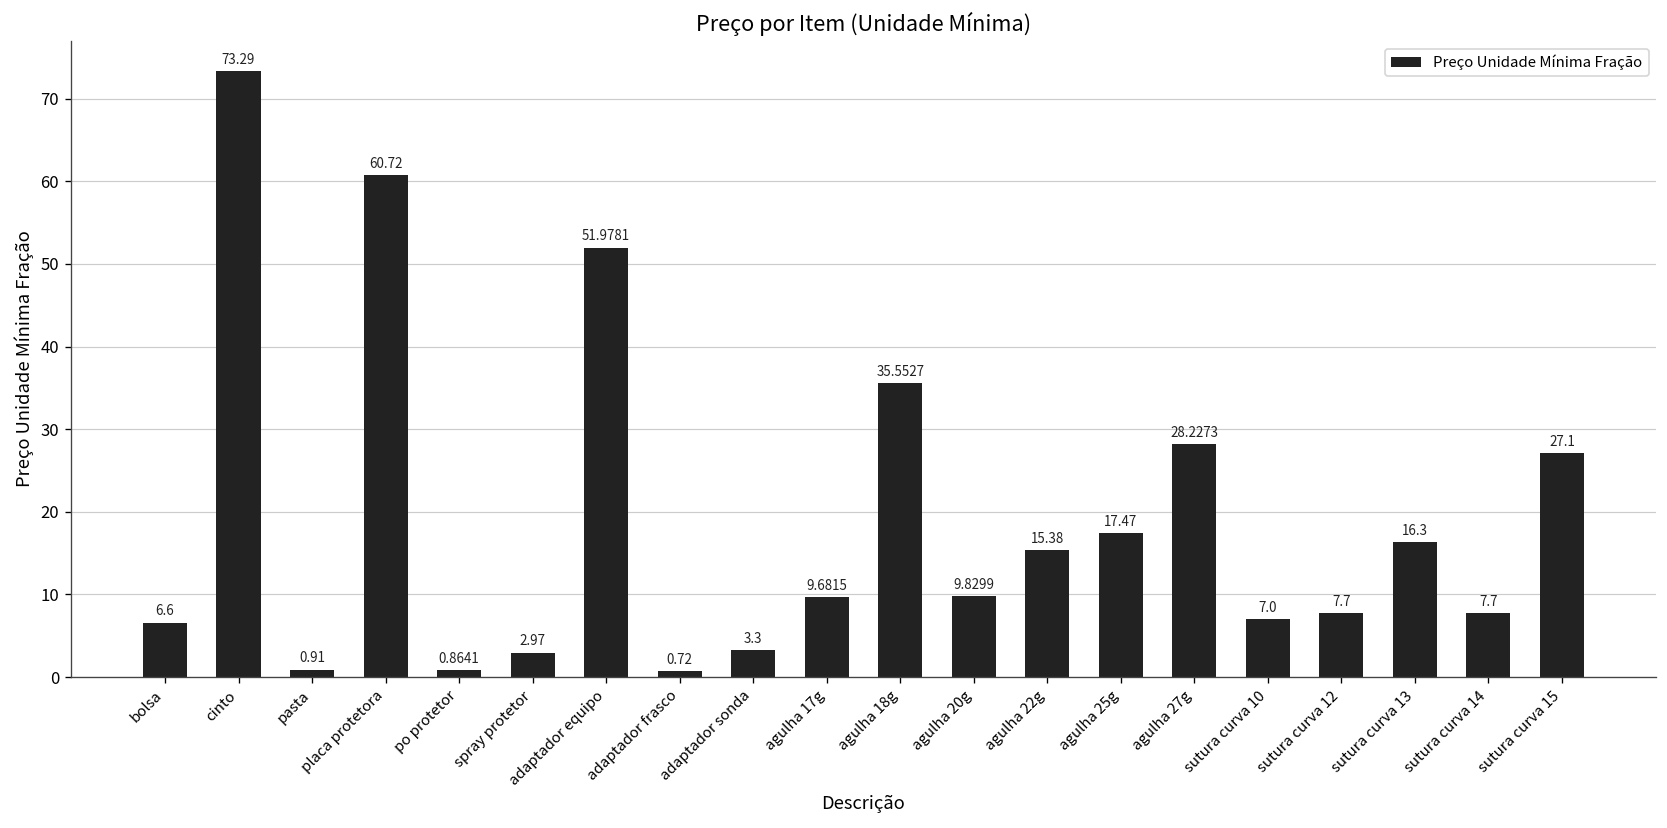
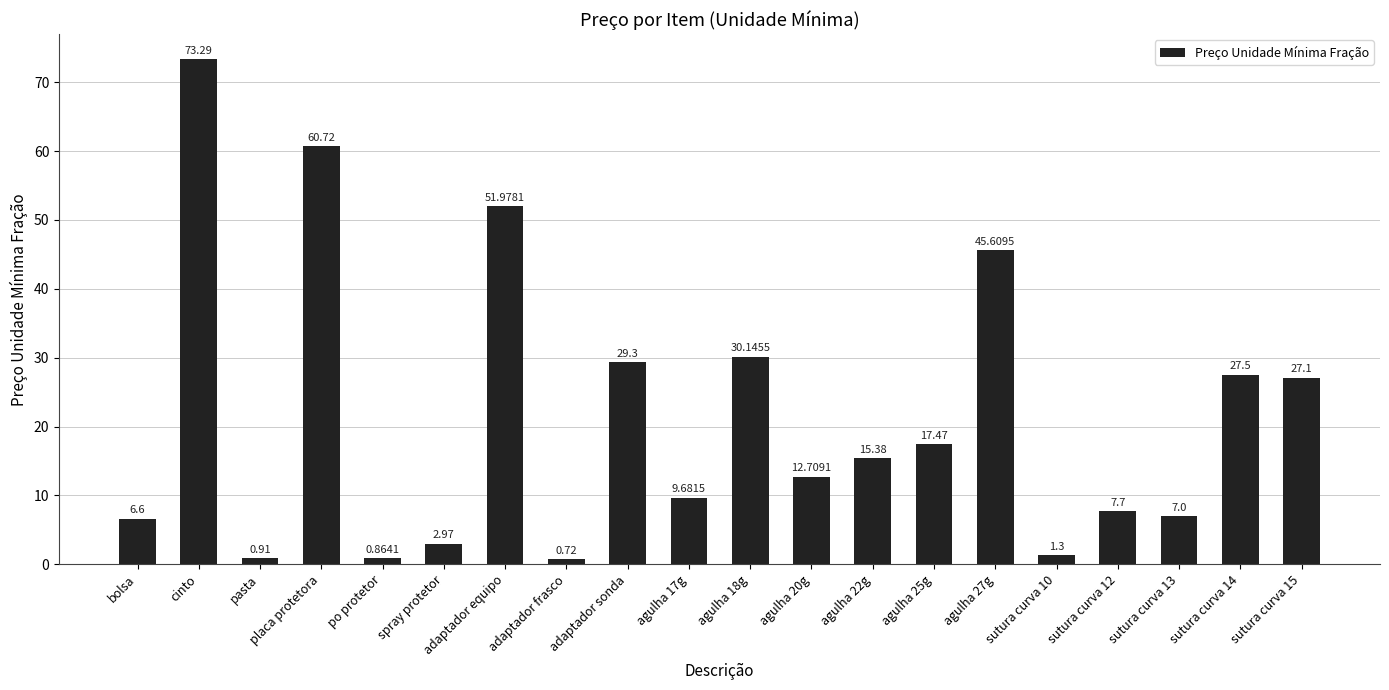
adaptador sonda: 3.3 -> 29.3
agulha 18g: 35.5527 -> 30.1455
agulha 20g: 9.8299 -> 12.7091
agulha 27g: 28.2273 -> 45.6095
sutura curva 10: 7.0 -> 1.3
sutura curva 13: 16.3 -> 7.0
sutura curva 14: 7.7 -> 27.5
